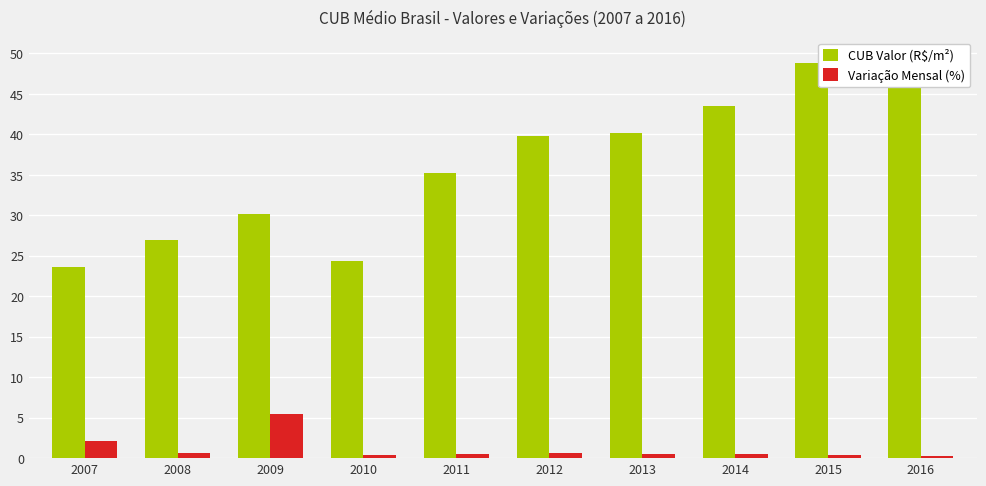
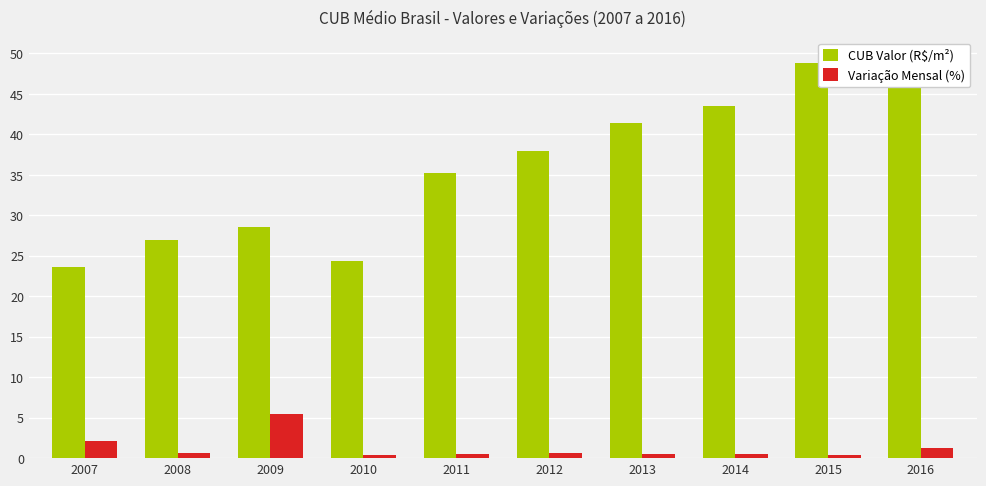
CUB Valor (R$/m²), 2009: 30 -> 29
CUB Valor (R$/m²), 2012: 40 -> 38
CUB Valor (R$/m²), 2013: 40 -> 41
Variação Mensal (%), 2016: 0 -> 1
